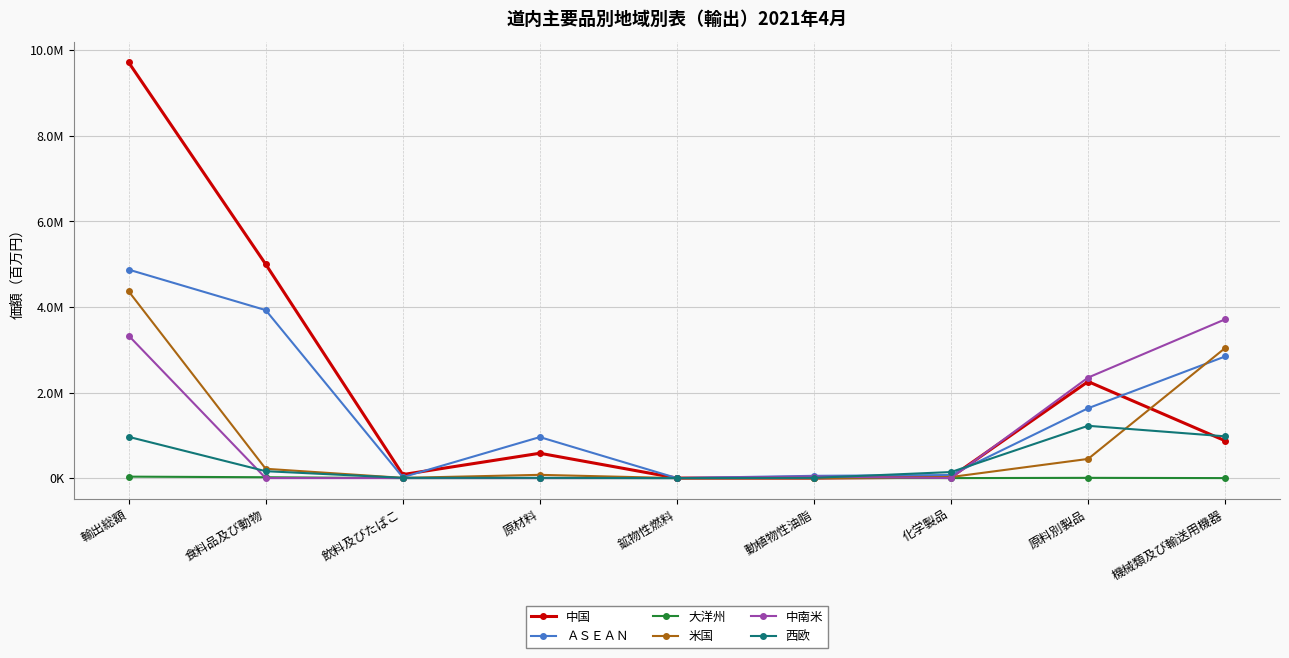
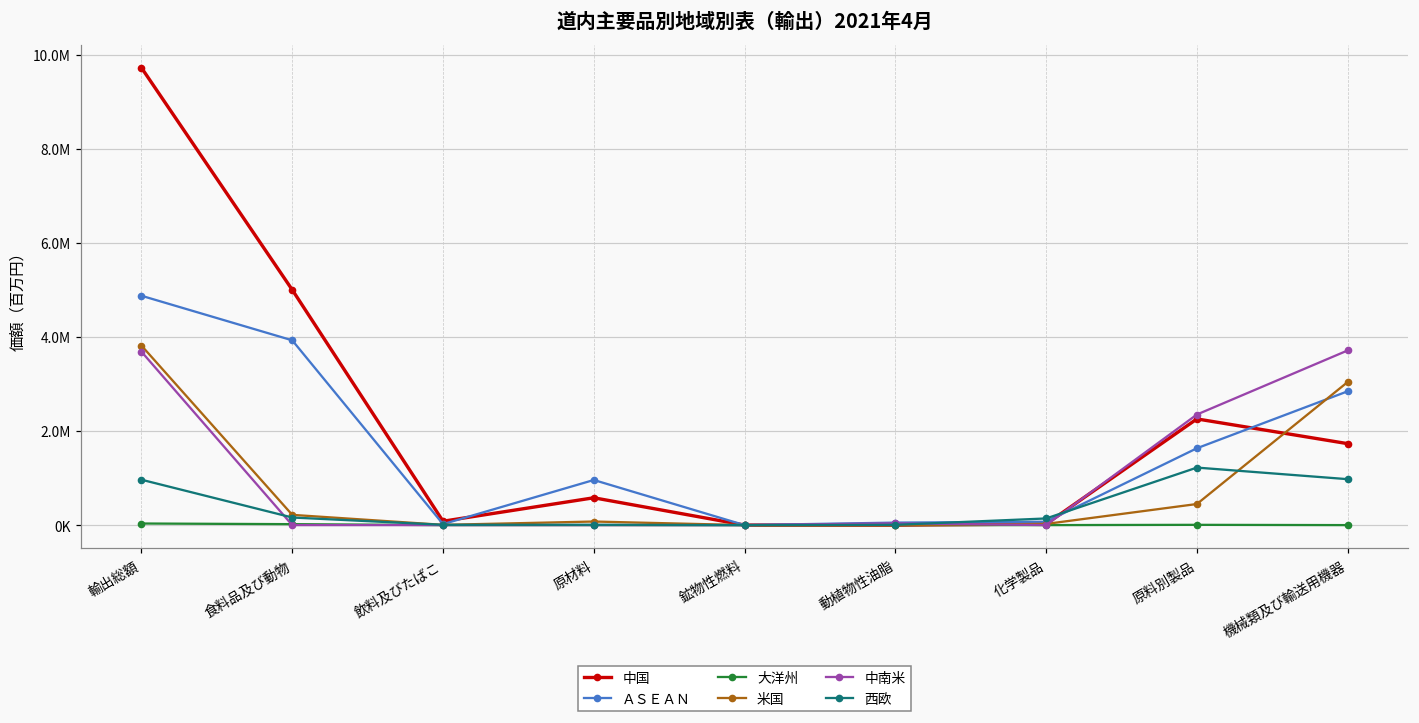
米国, 輸出総額: 4400000 -> 3800000
中南米, 輸出総額: 3300000 -> 3700000
中国, 機械類及び輸送用機器: 900000 -> 1700000
